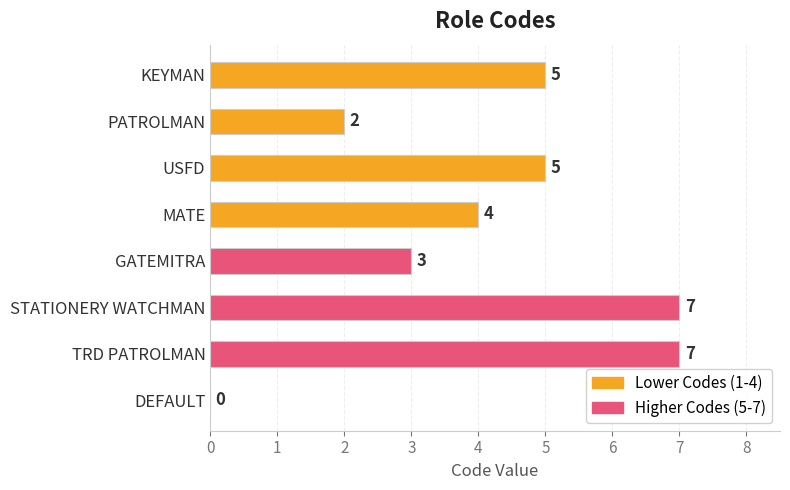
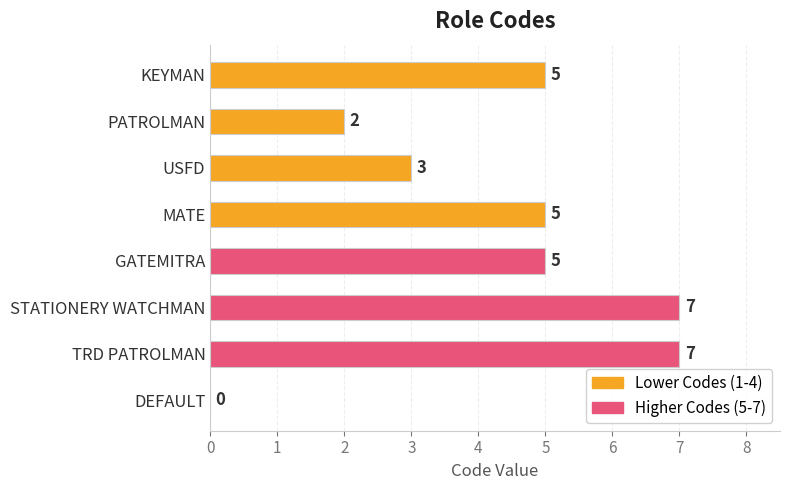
USFD: 5 -> 3
MATE: 4 -> 5
GATEMITRA: 3 -> 5
